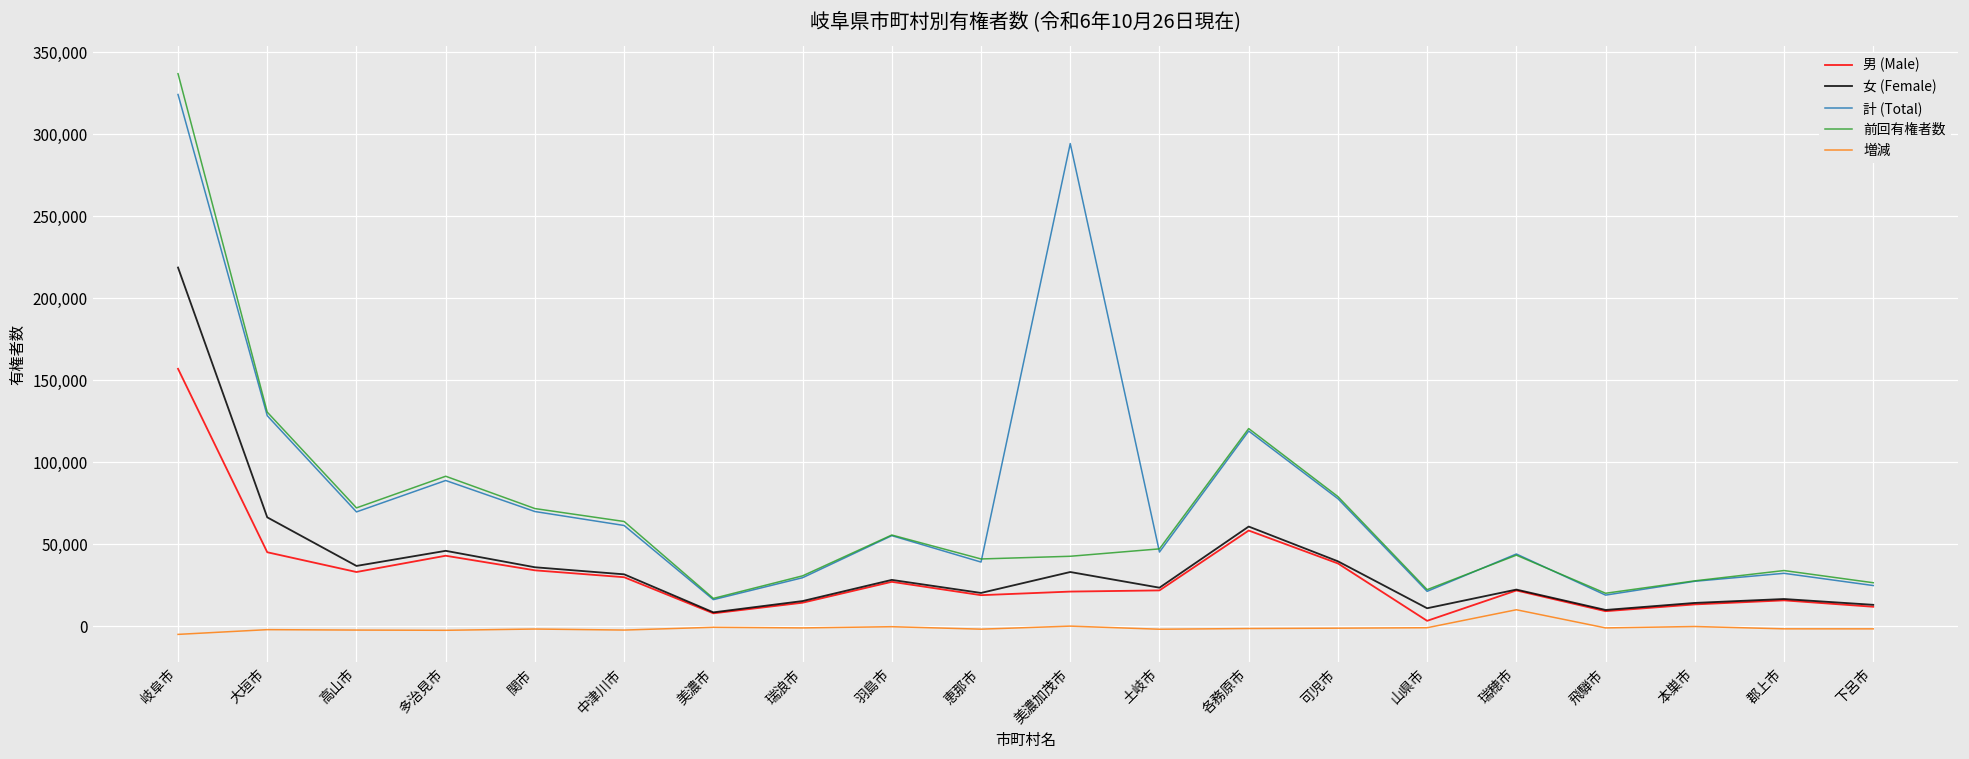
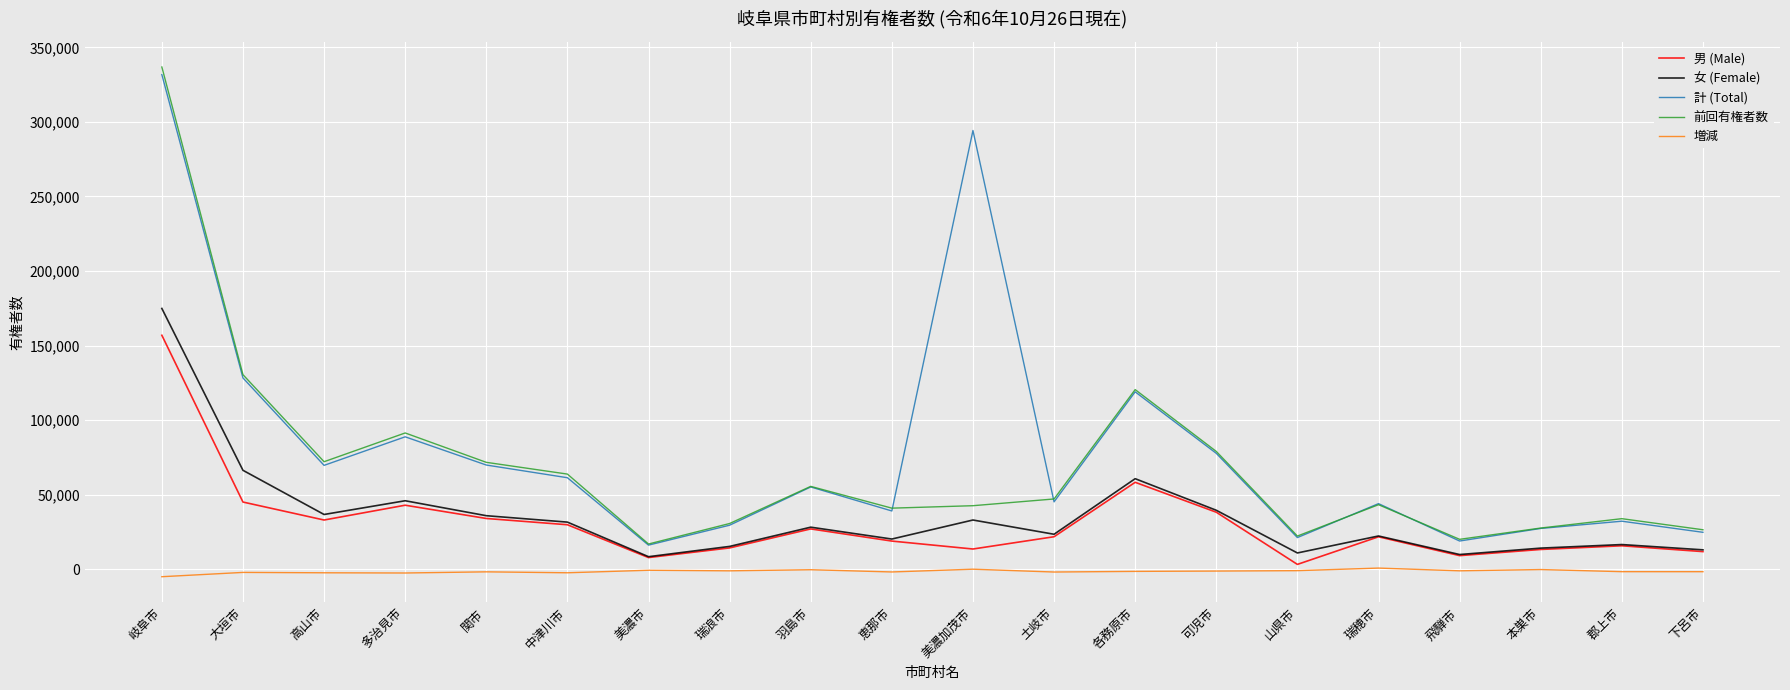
女 (Female), 岐阜市: 219,000 -> 175,000
計 (Total), 岐阜市: 324,000 -> 332,000
男 (Male), 美濃加茂市: 21,000 -> 14,000
増減, 瑞穂市: 10,000 -> 1,000
